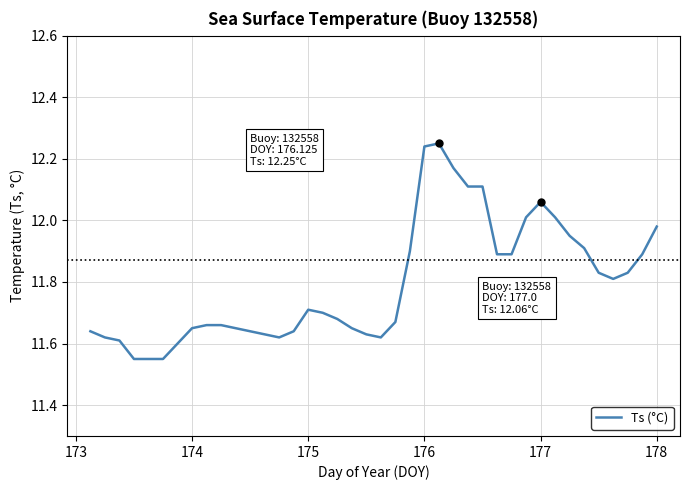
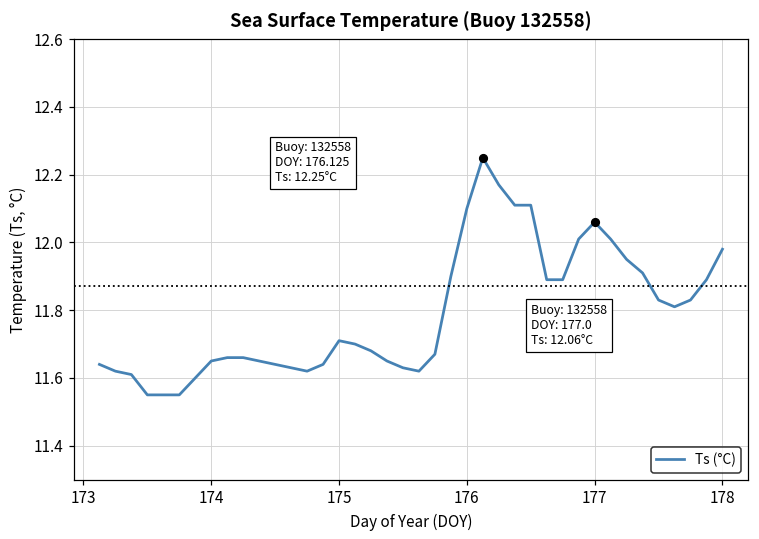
Ts (°C), 176: 12.24 -> 12.10
